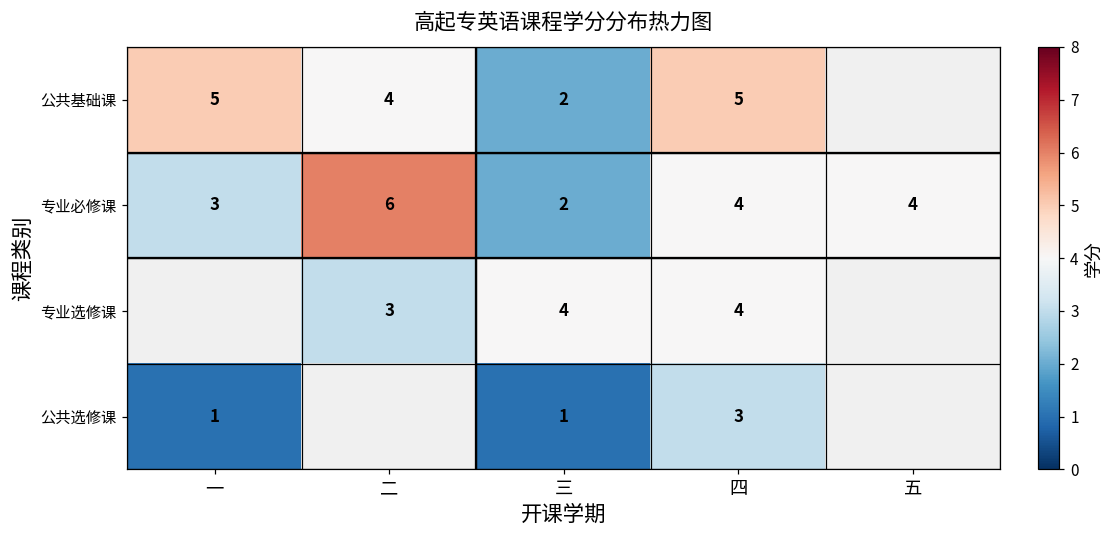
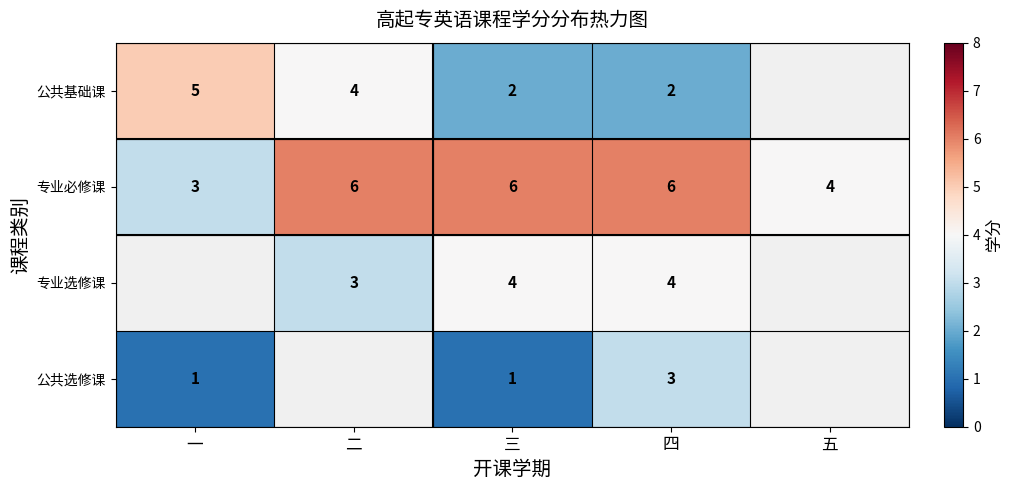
公共基础课, 四: 5 -> 2
专业必修课, 三: 2 -> 6
专业必修课, 四: 4 -> 6
